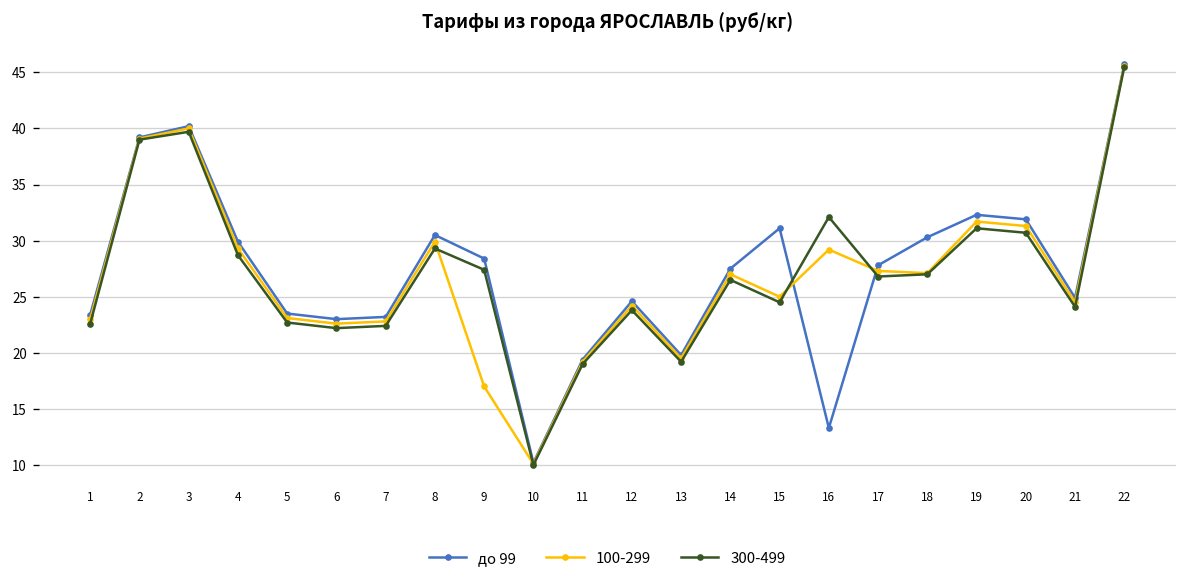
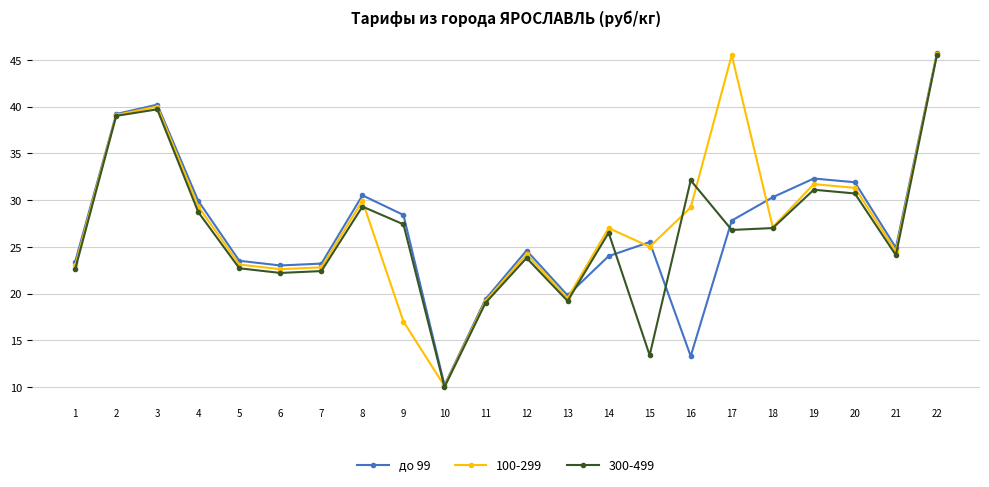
до 99, 14: 28 -> 24
до 99, 15: 31 -> 26
300-499, 15: 25 -> 13
100-299, 17: 27 -> 46
